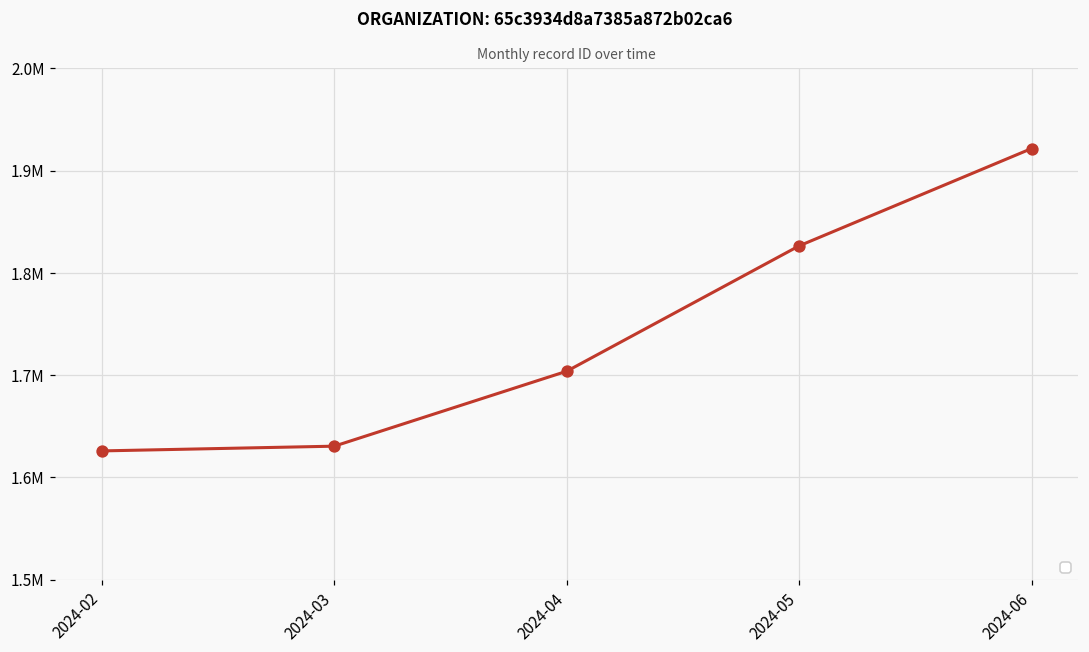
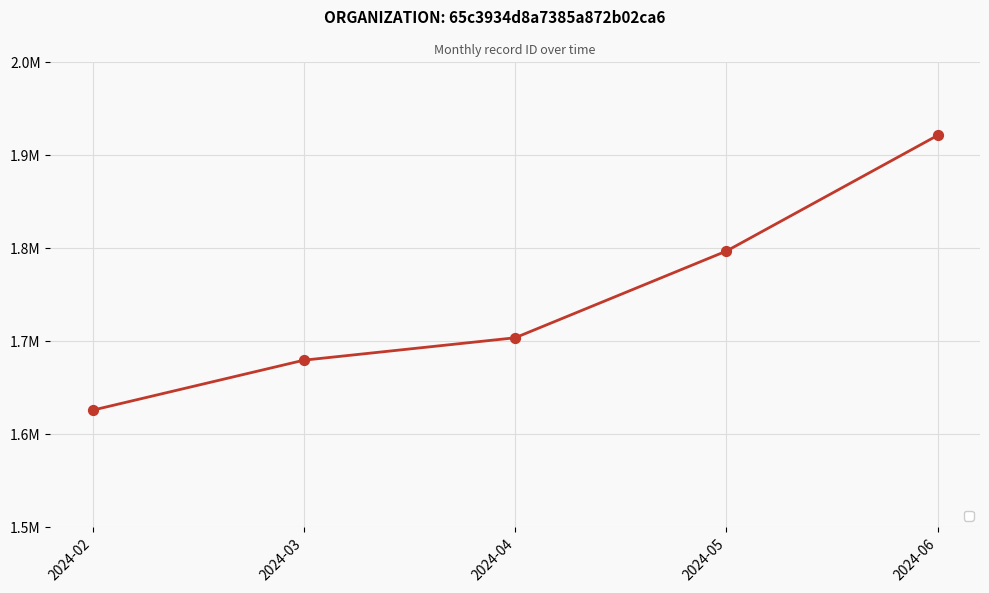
2024-03: 1630000 -> 1680000
2024-05: 1830000 -> 1800000
